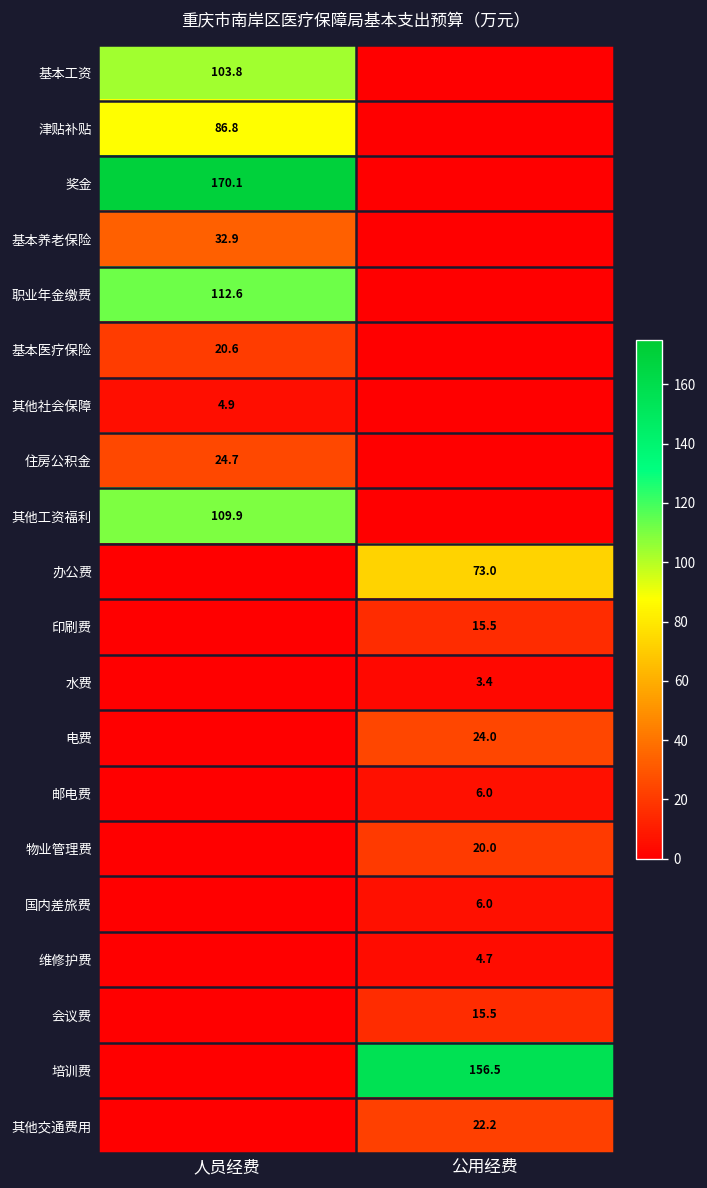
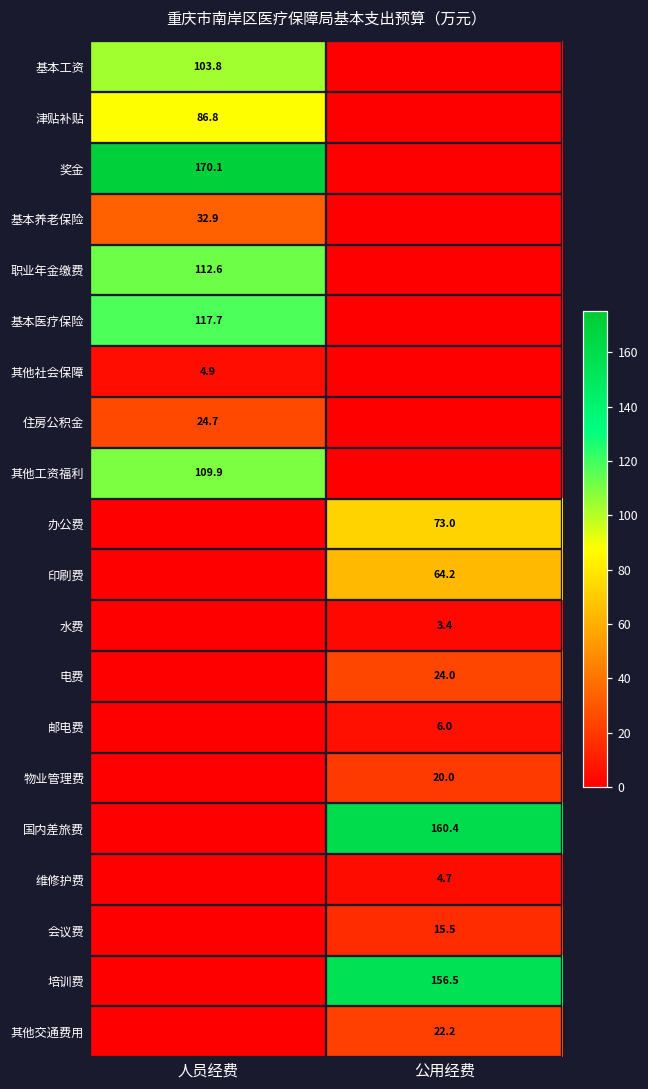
基本医疗保险, 人员经费: 20.6 -> 117.7
印刷费, 公用经费: 15.5 -> 64.2
国内差旅费, 公用经费: 6.0 -> 160.4
